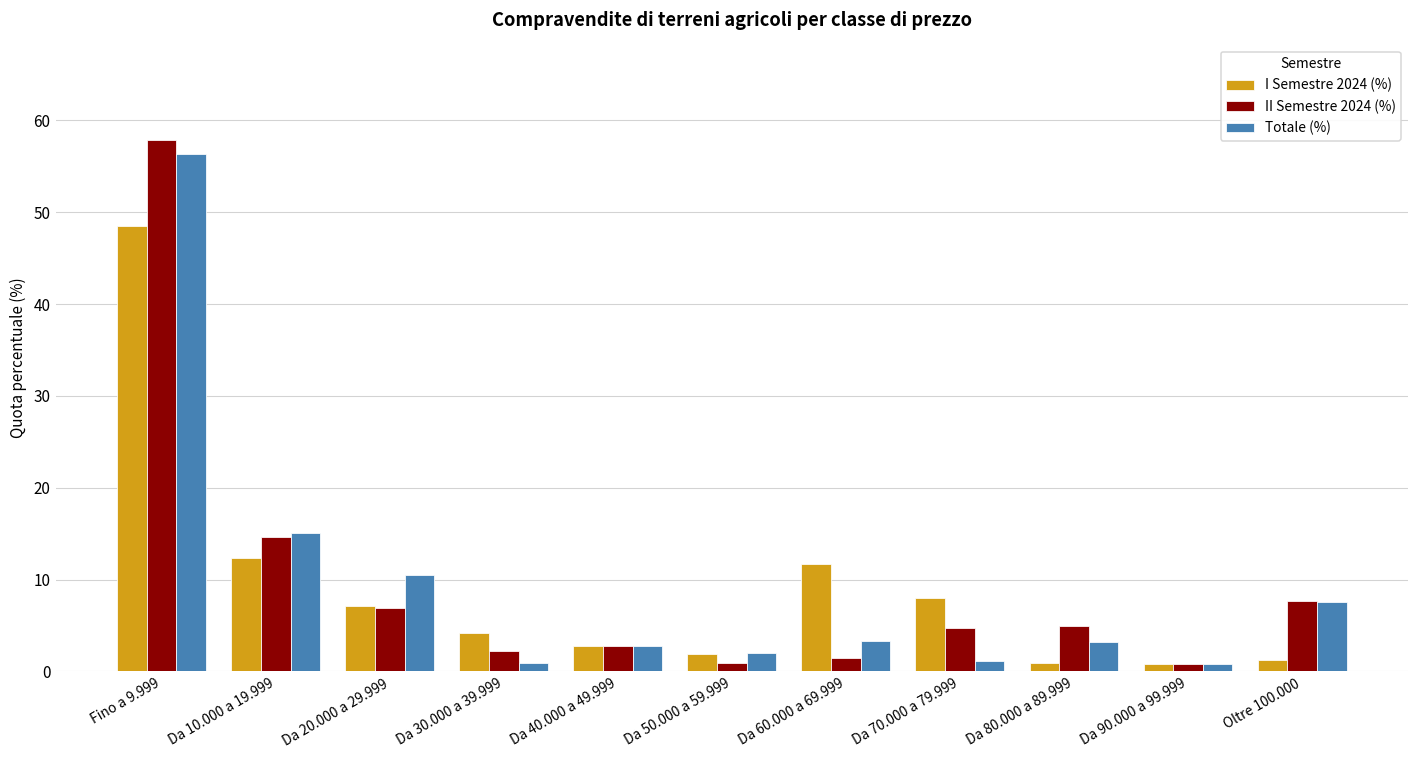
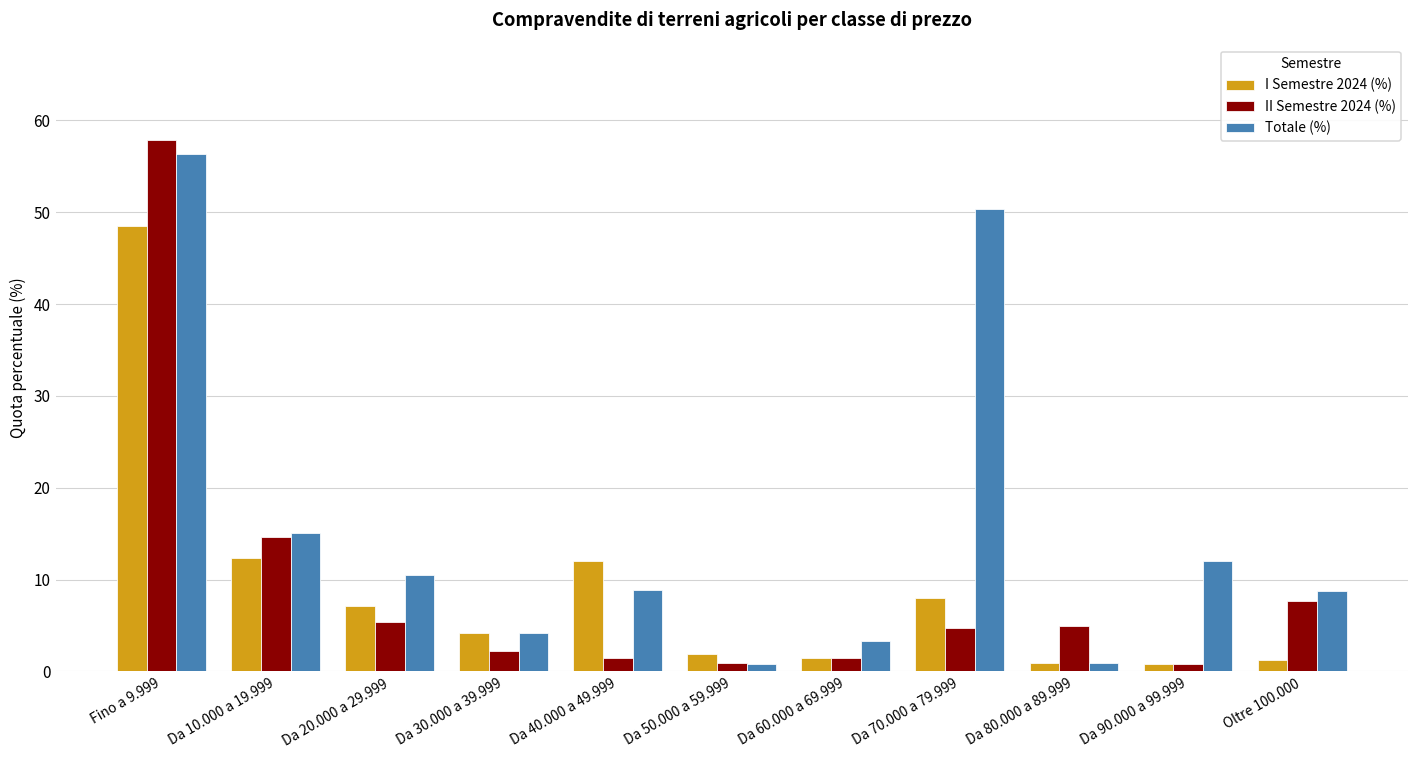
II Semestre 2024 (%), Da 20.000 a 29.999: 7 -> 5
Totale (%), Da 30.000 a 39.999: 1 -> 4
I Semestre 2024 (%), Da 40.000 a 49.999: 3 -> 12
II Semestre 2024 (%), Da 40.000 a 49.999: 3 -> 1
Totale (%), Da 40.000 a 49.999: 3 -> 9
Totale (%), Da 50.000 a 59.999: 2 -> 1
I Semestre 2024 (%), Da 60.000 a 69.999: 12 -> 1
Totale (%), Da 70.000 a 79.999: 1 -> 50
Totale (%), Da 80.000 a 89.999: 3 -> 1
Totale (%), Da 90.000 a 99.999: 1 -> 12
Totale (%), Oltre 100.000: 8 -> 9
